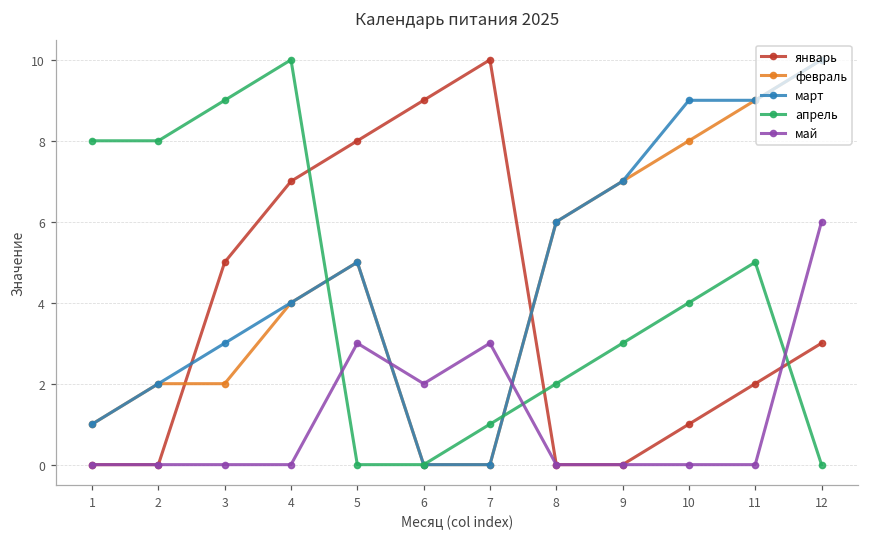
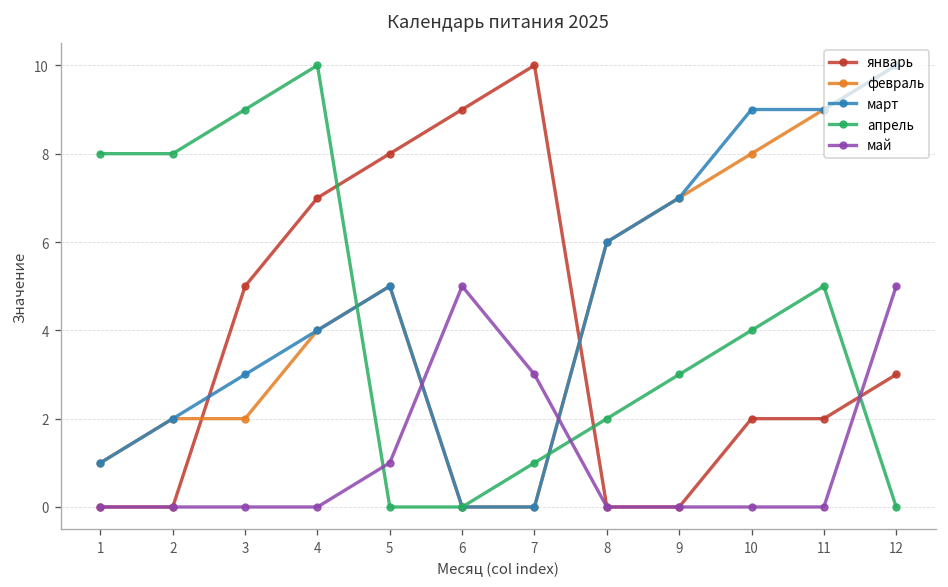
май, 5: 3 -> 1
май, 6: 2 -> 5
январь, 10: 1 -> 2
май, 12: 6 -> 5
